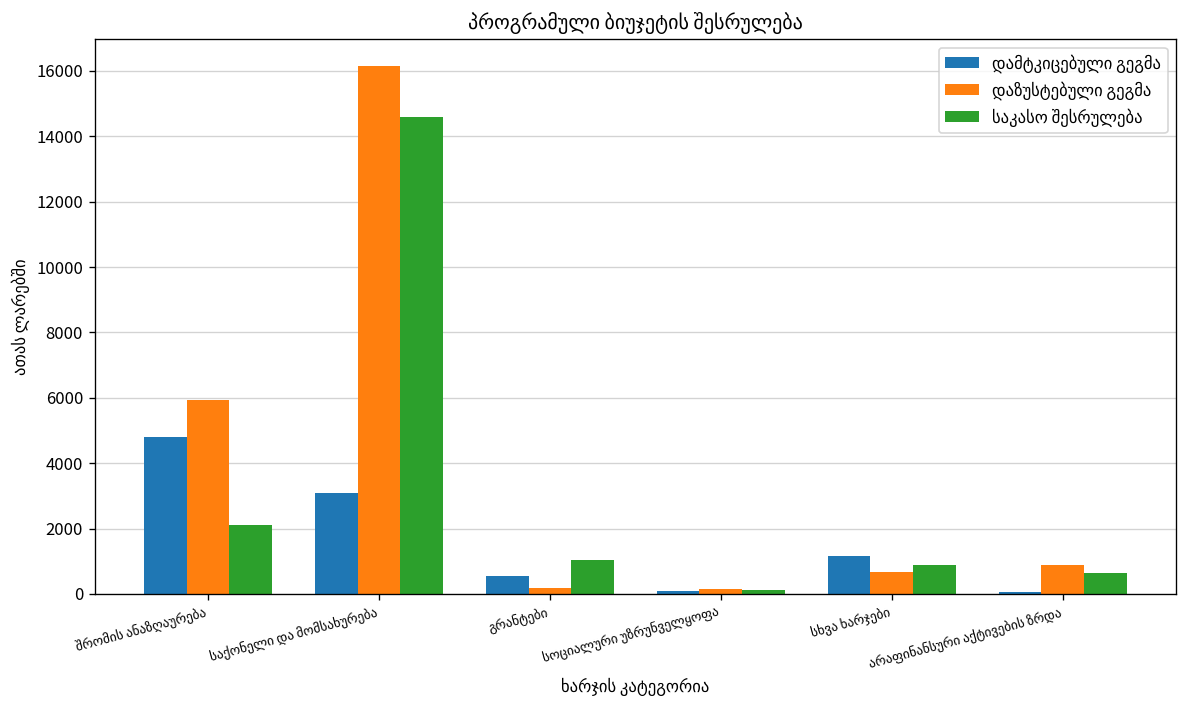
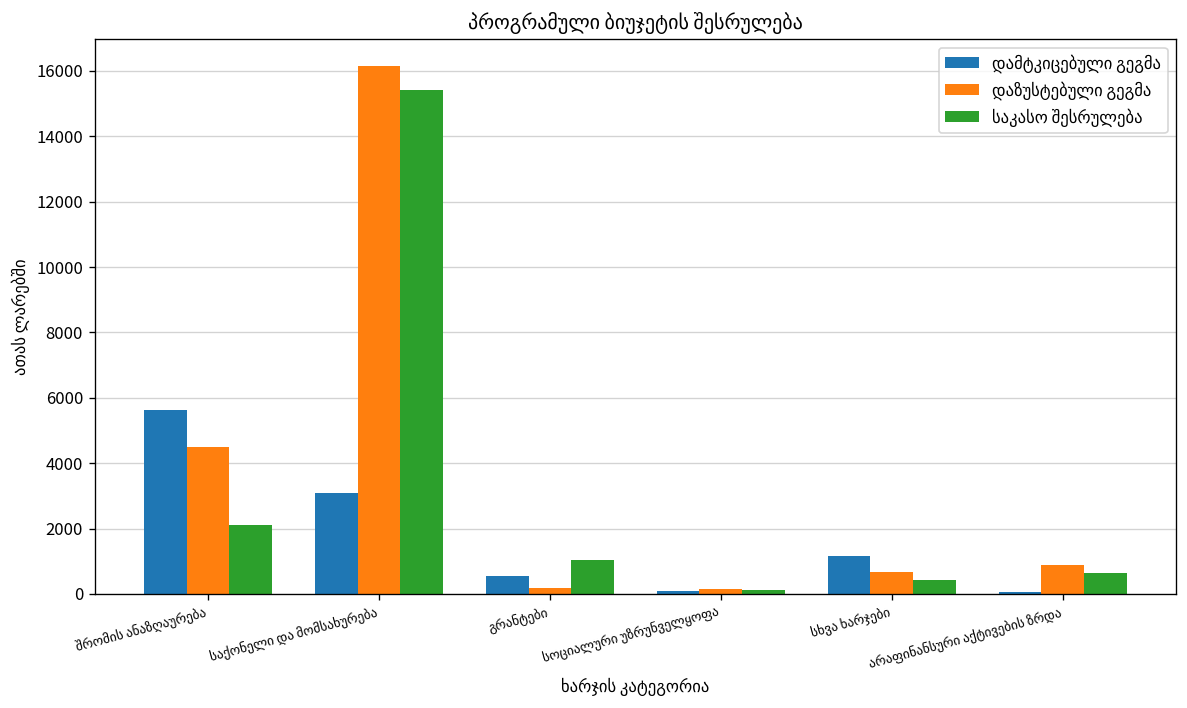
დამტკიცებული გეგმა, შრომის ანაზღაურება: 4800 -> 5600
დაზუსტებული გეგმა, შრომის ანაზღაურება: 5900 -> 4500
საკასო შესრულება, საქონელი და მომსახურება: 14600 -> 15400
საკასო შესრულება, სხვა ხარჯები: 900 -> 400
